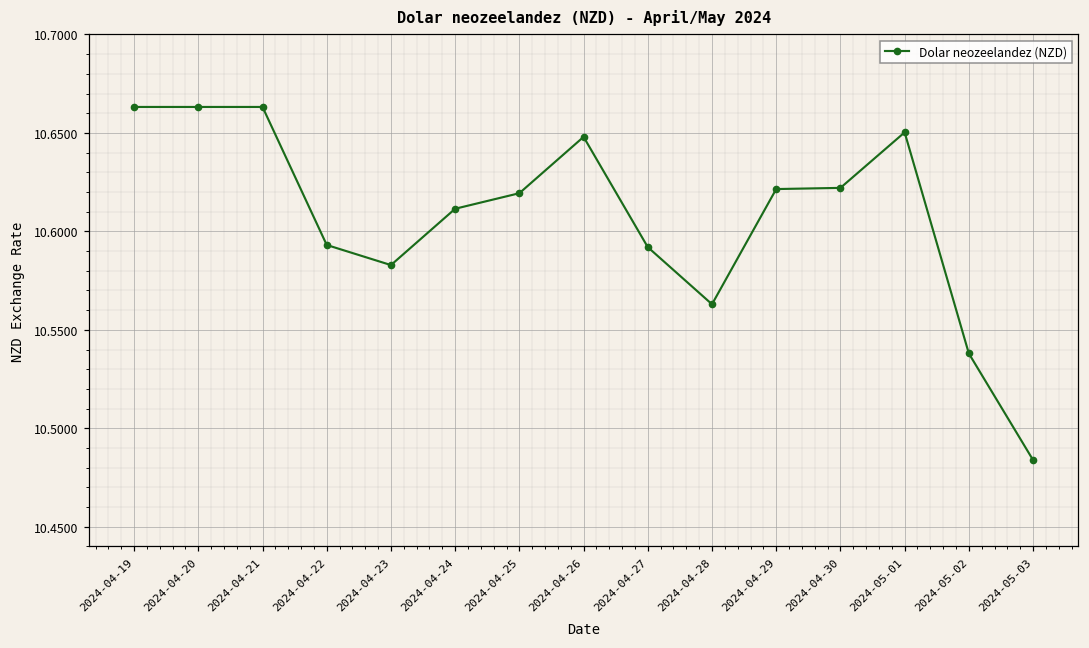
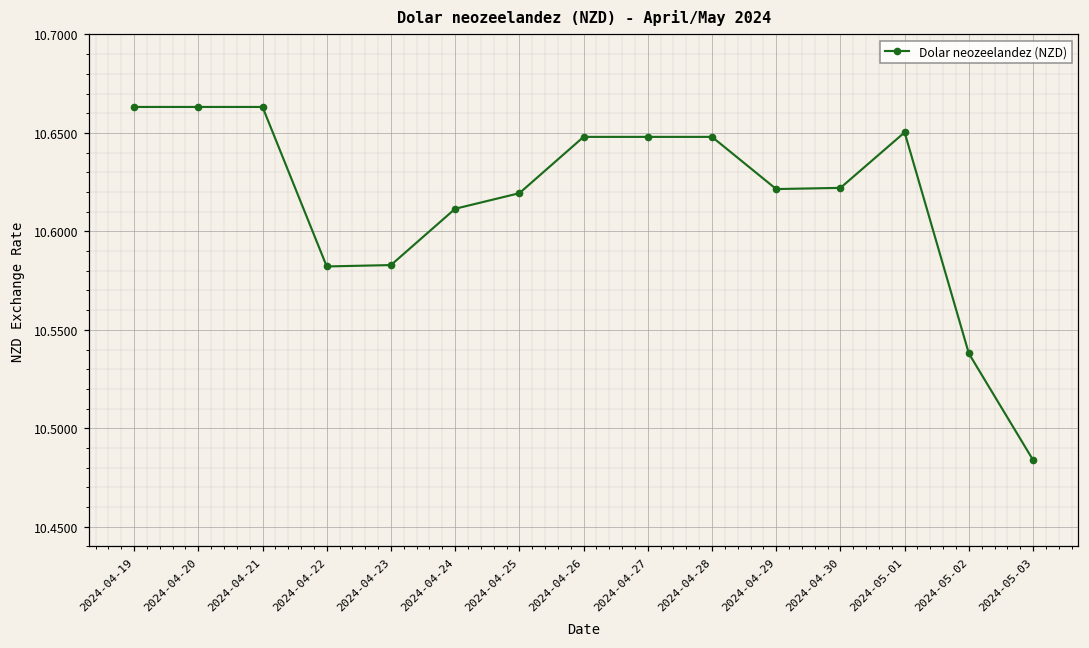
2024-04-22: 10.593 -> 10.582
2024-04-27: 10.592 -> 10.648
2024-04-28: 10.563 -> 10.648
